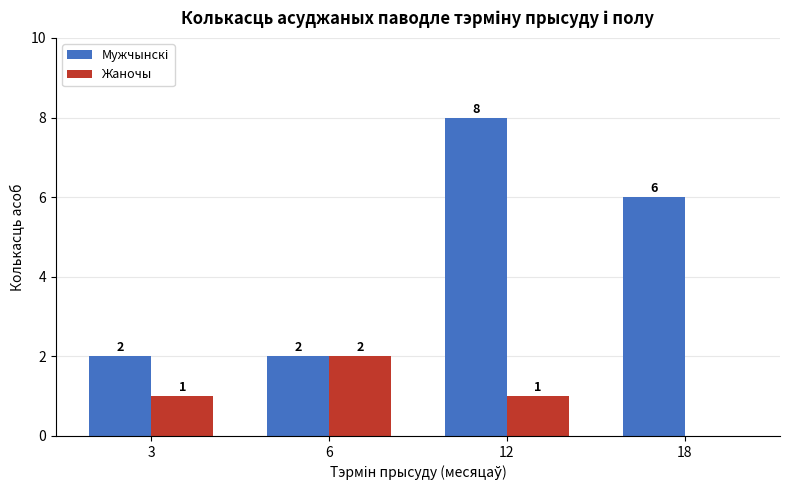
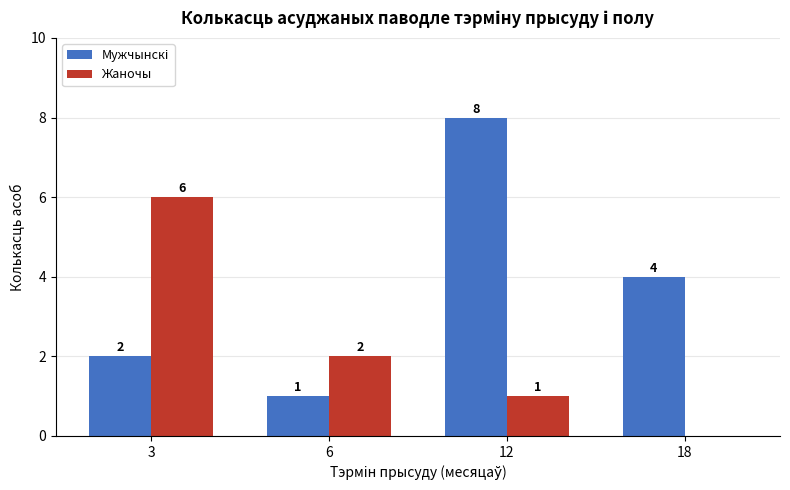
Жаночы, 3: 1 -> 6
Мужчынскі, 6: 2 -> 1
Мужчынскі, 18: 6 -> 4
